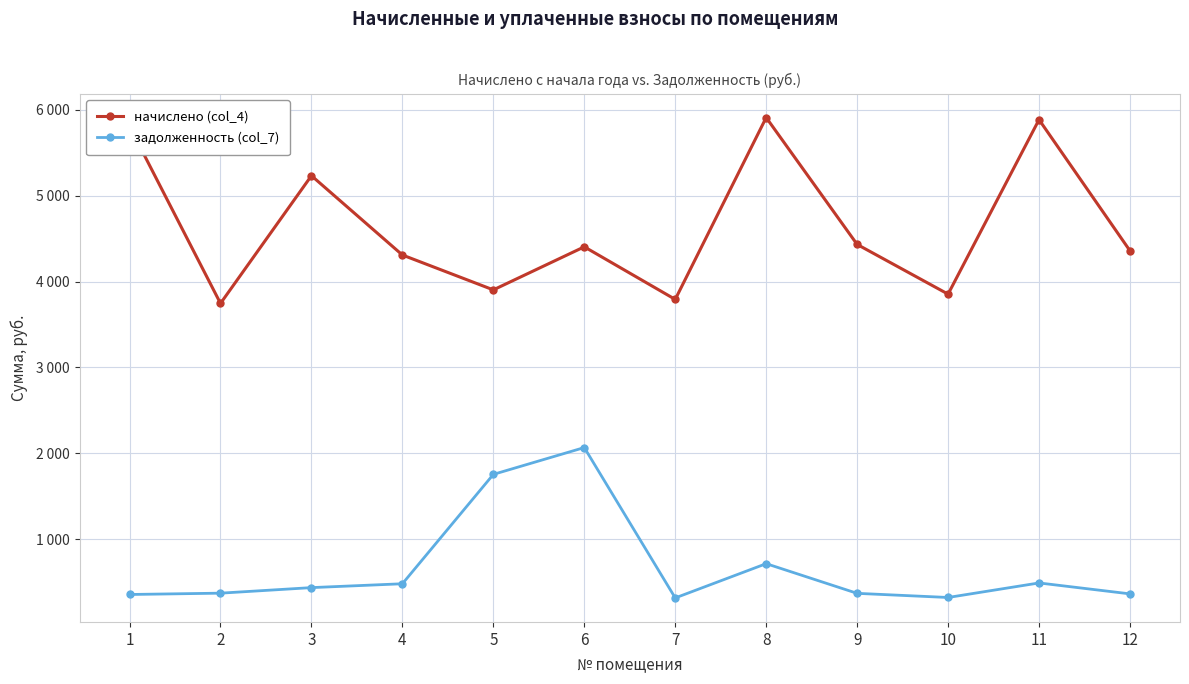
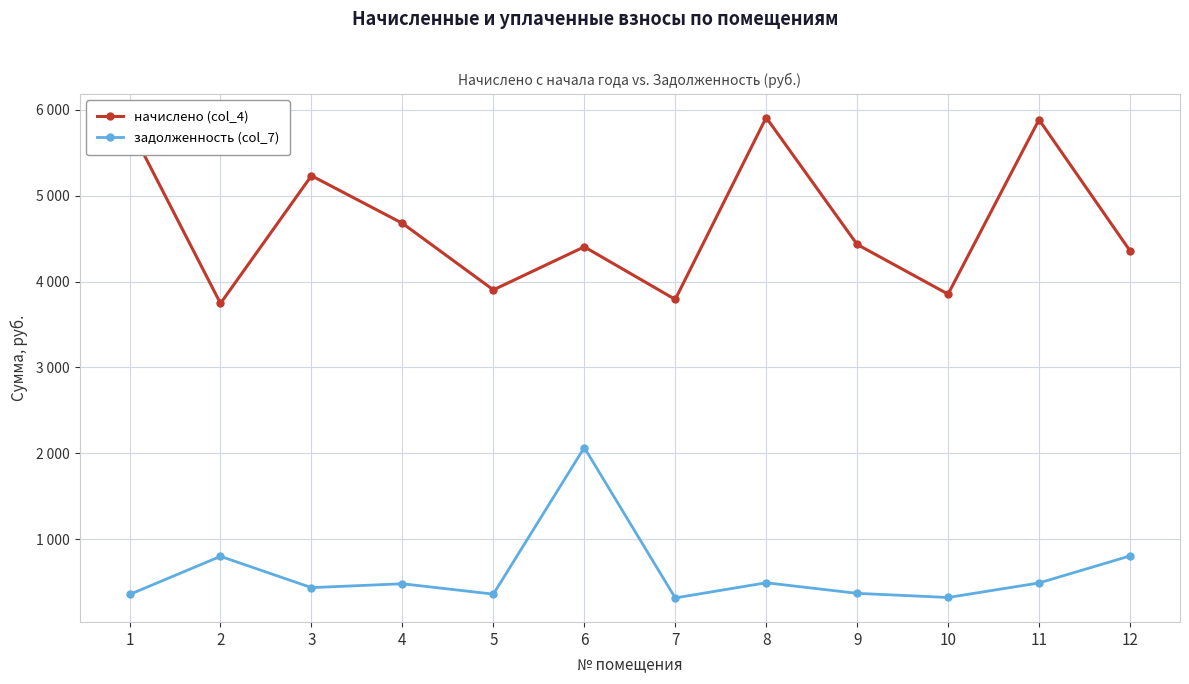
задолженность (col_7), 2: 400 -> 800
начислено (col_4), 4: 4300 -> 4700
задолженность (col_7), 5: 1800 -> 400
задолженность (col_7), 8: 700 -> 500
задолженность (col_7), 12: 400 -> 800
